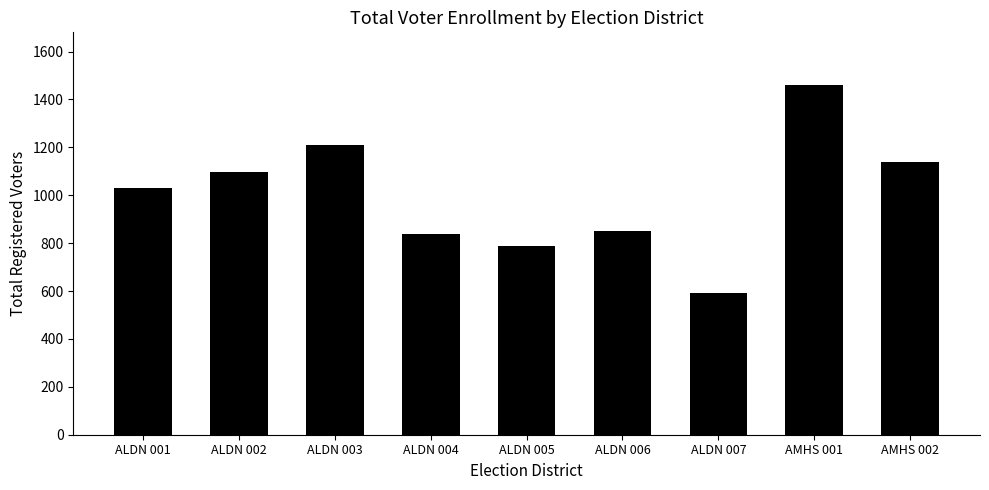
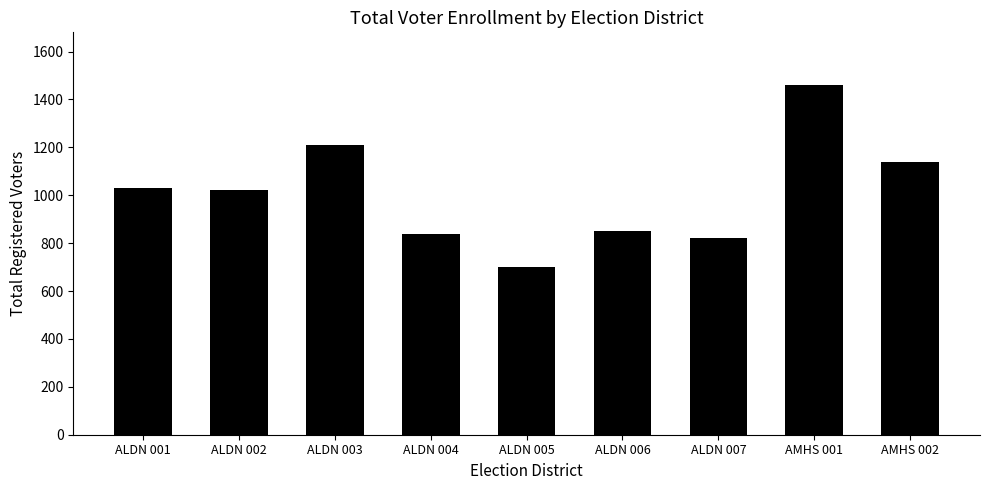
ALDN 002: 1100 -> 1020
ALDN 005: 790 -> 700
ALDN 007: 590 -> 820
